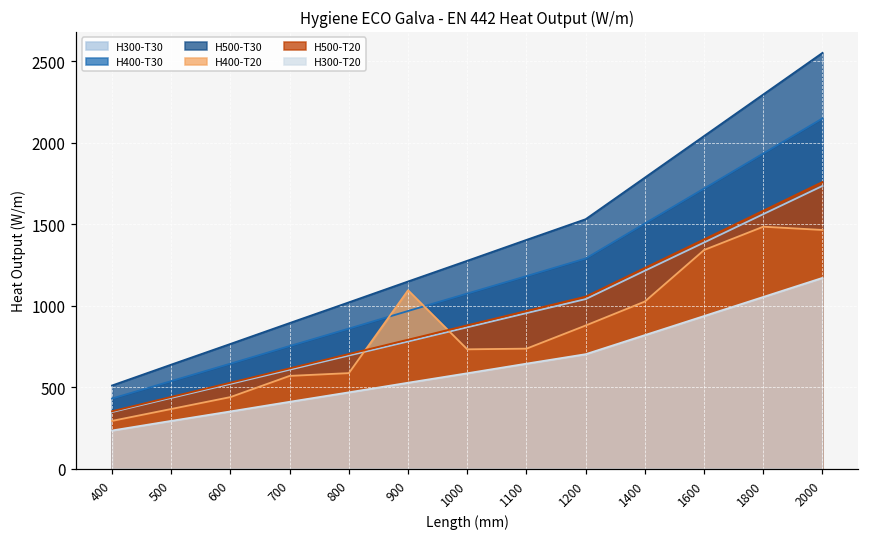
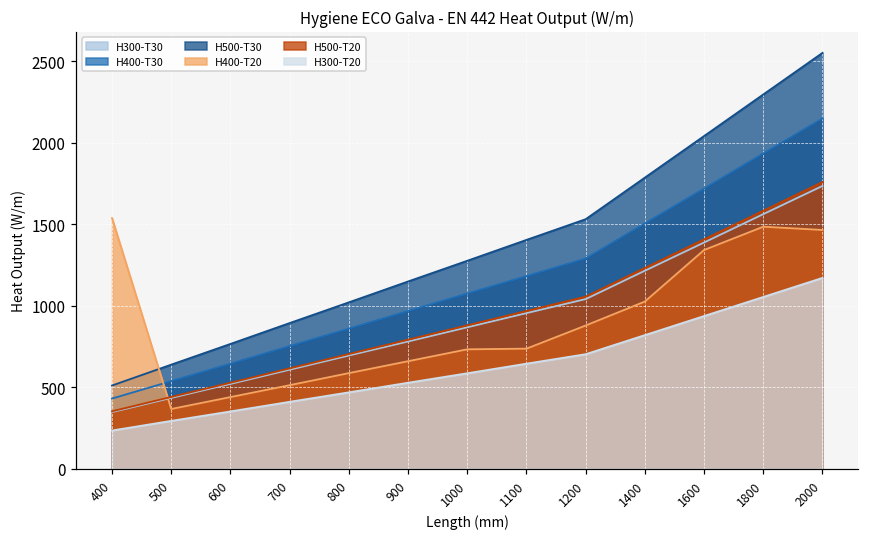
H400-T20, 400: 290 -> 1540
H400-T20, 700: 570 -> 510
H400-T20, 900: 1090 -> 660
